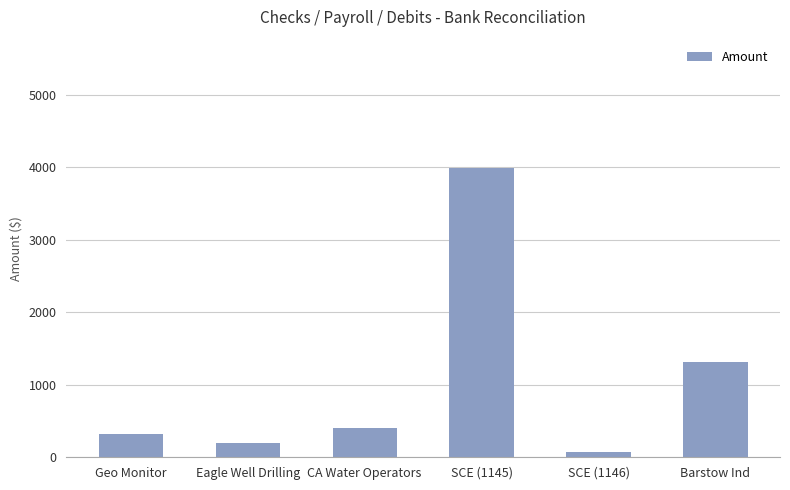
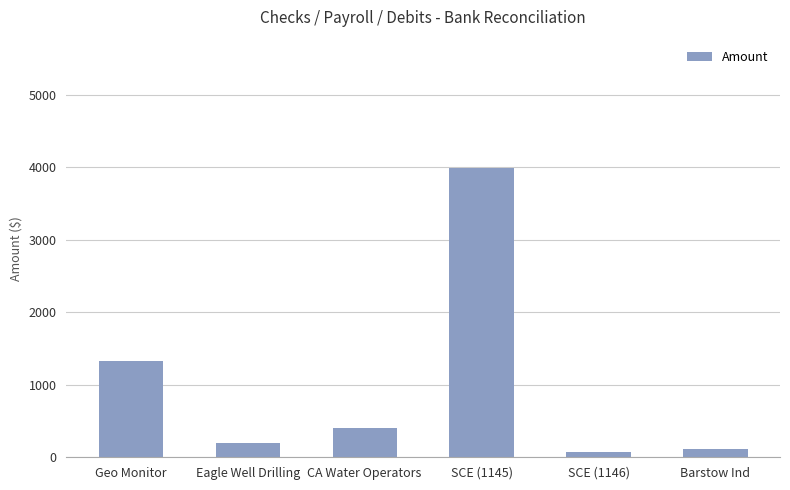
Geo Monitor: 300 -> 1300
Barstow Ind: 1300 -> 100
